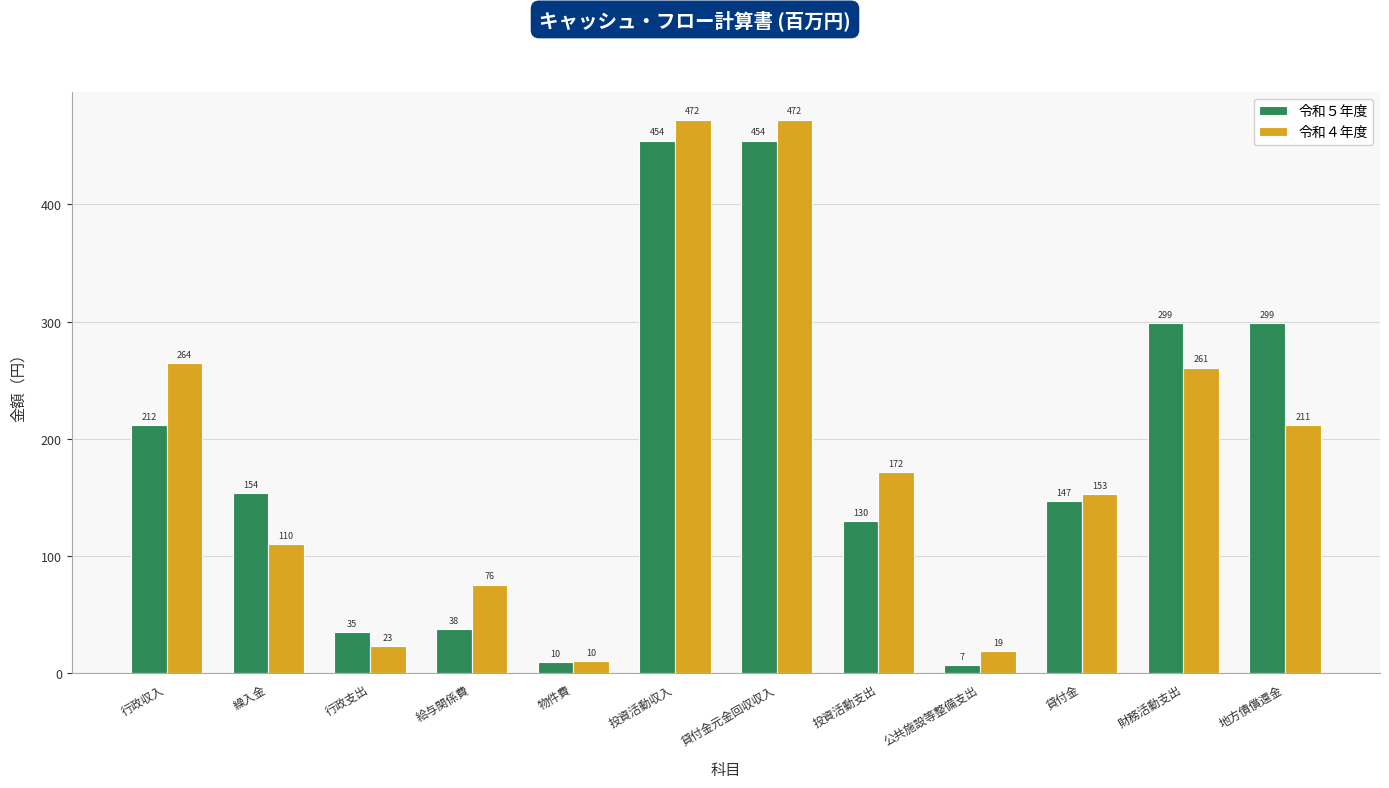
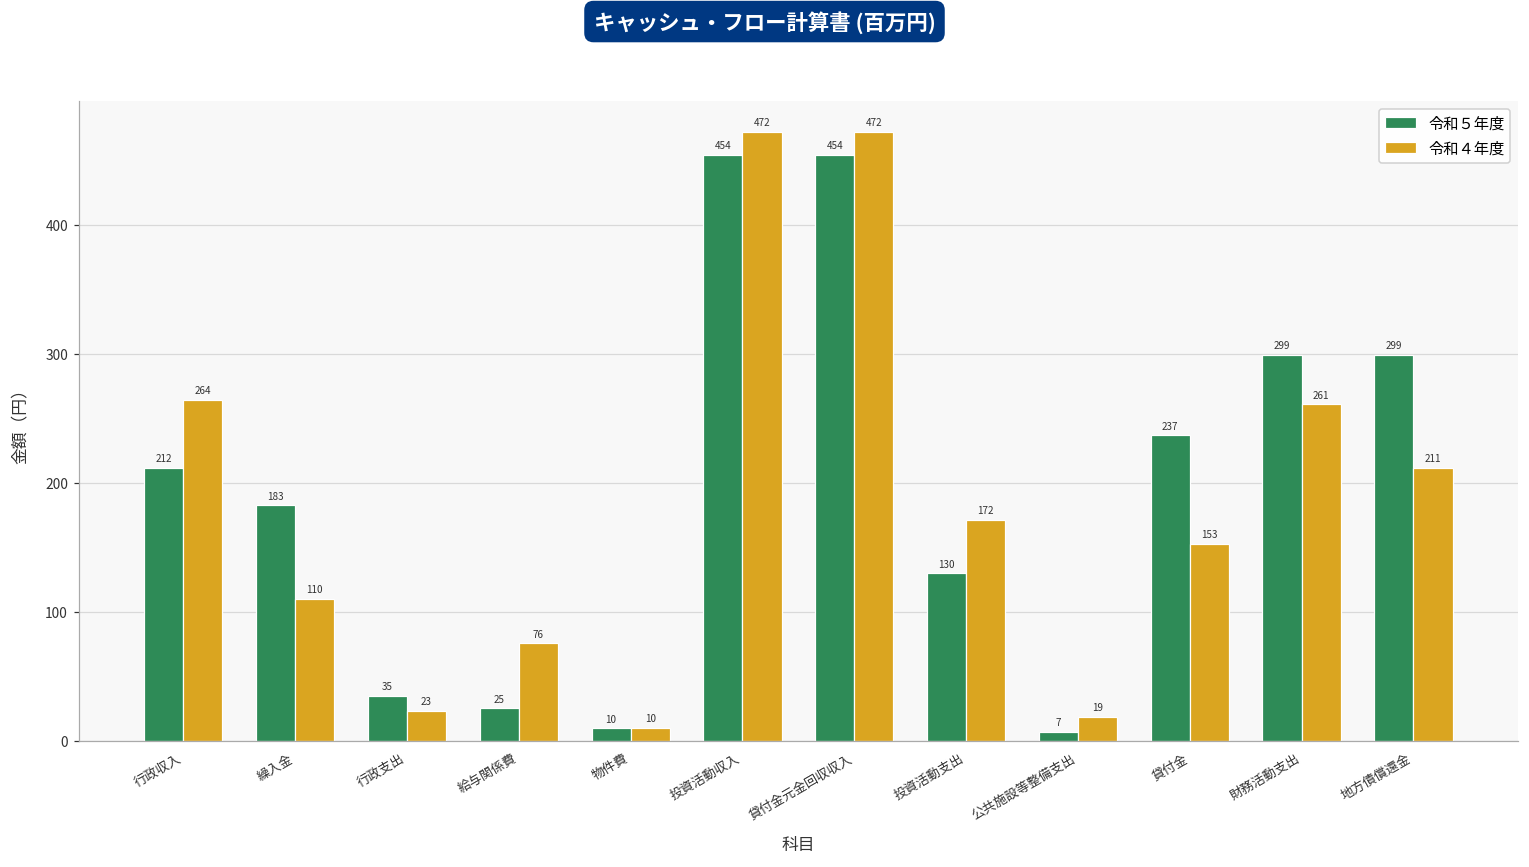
令和５年度, 繰入金: 154 -> 183
令和５年度, 給与関係費: 38 -> 25
令和５年度, 貸付金: 147 -> 237
